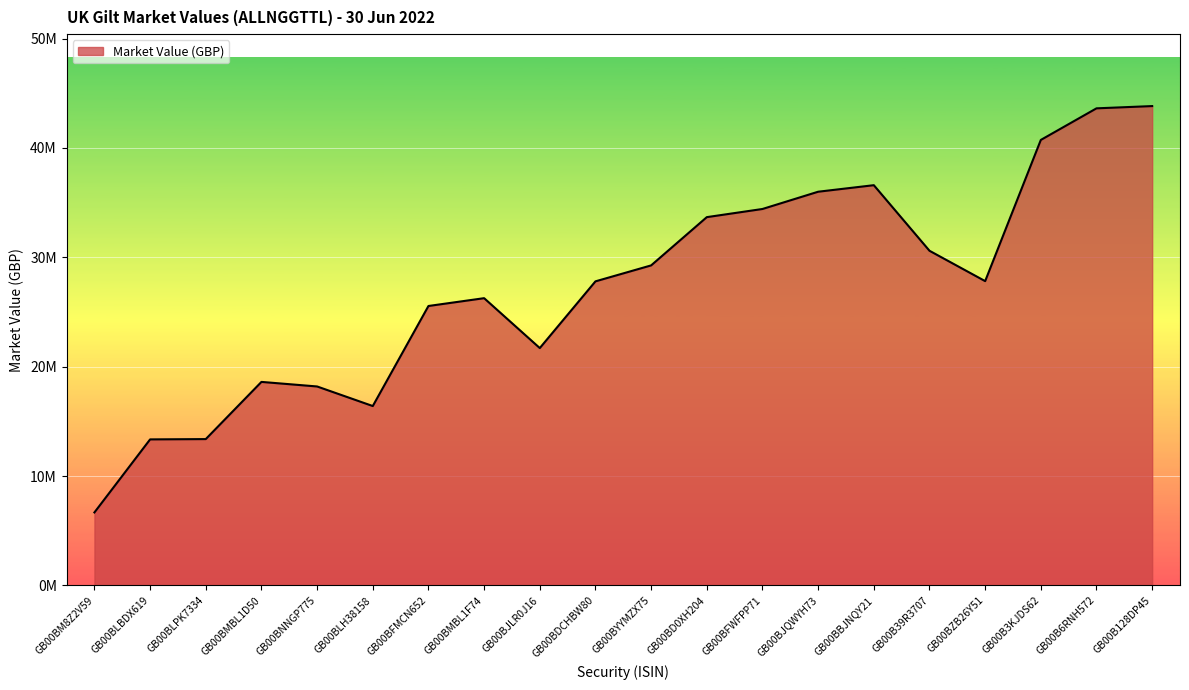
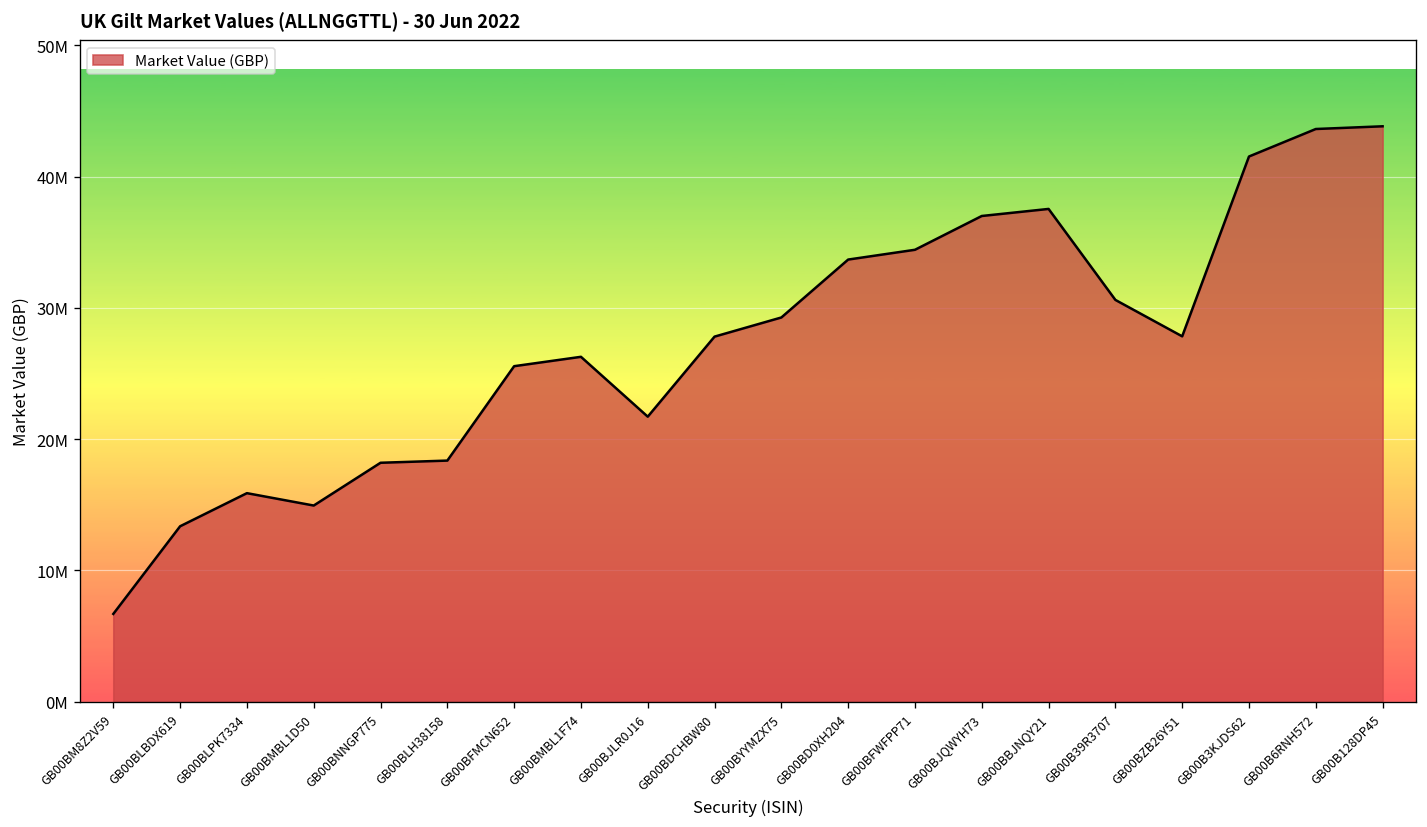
GB00BLPK7334: 13400000 -> 15900000
GB00BMBL1D50: 18600000 -> 14900000
GB00BLH38158: 16400000 -> 18400000
GB00BJQWYH73: 36000000 -> 37000000
GB00BBJNQY21: 36600000 -> 37500000
GB00B3KJDS62: 40700000 -> 41500000
